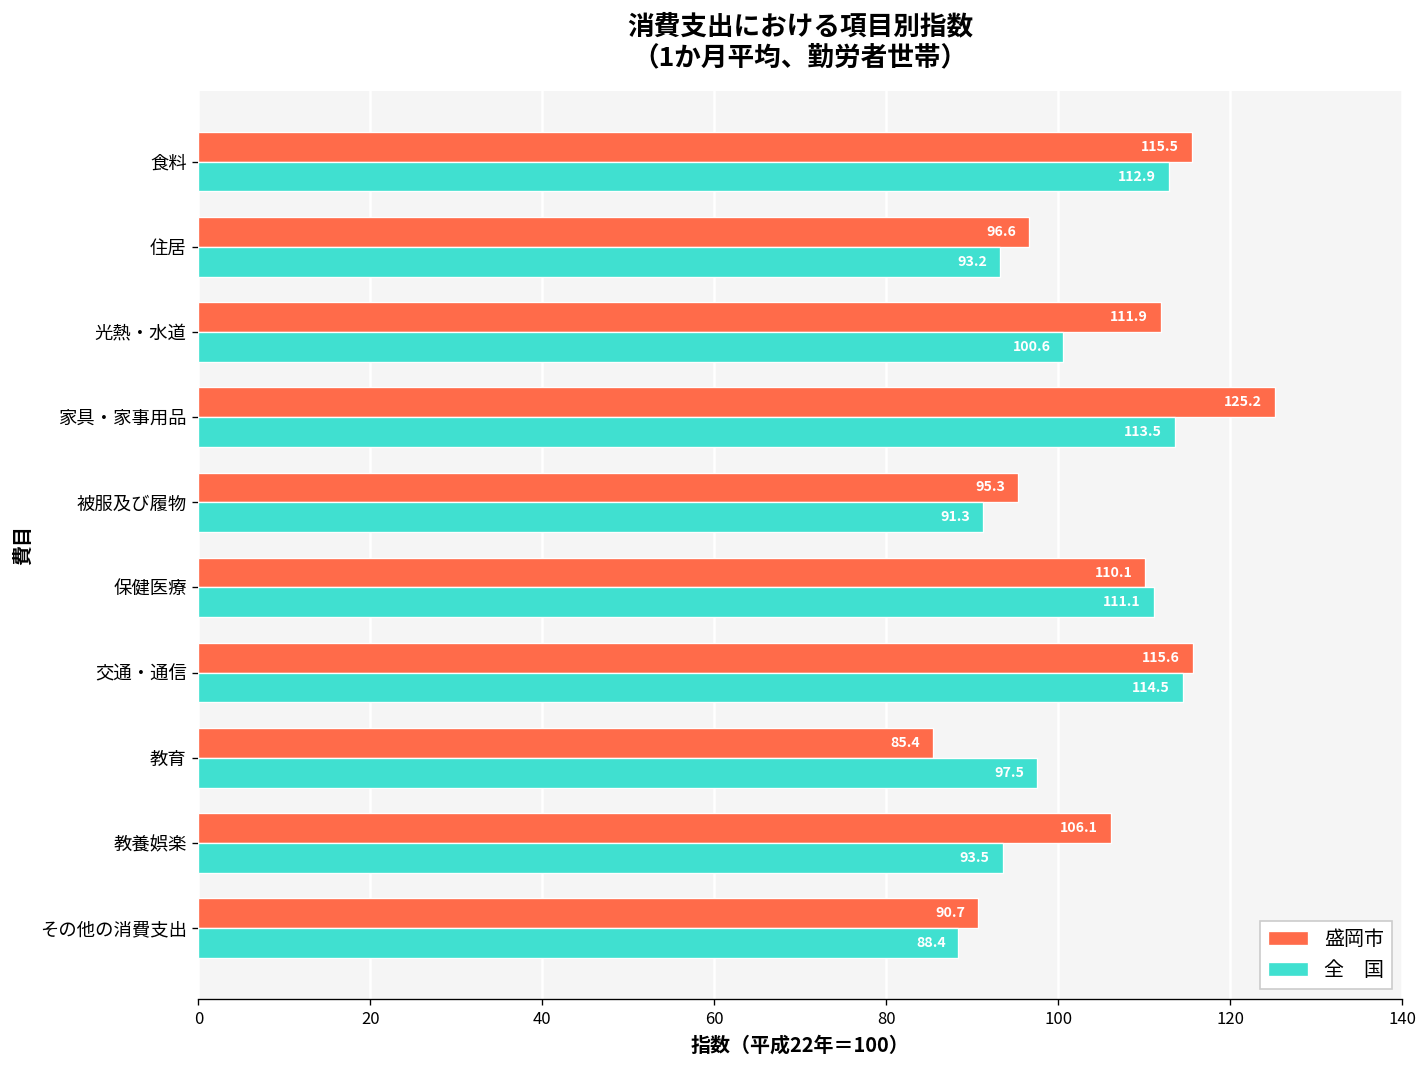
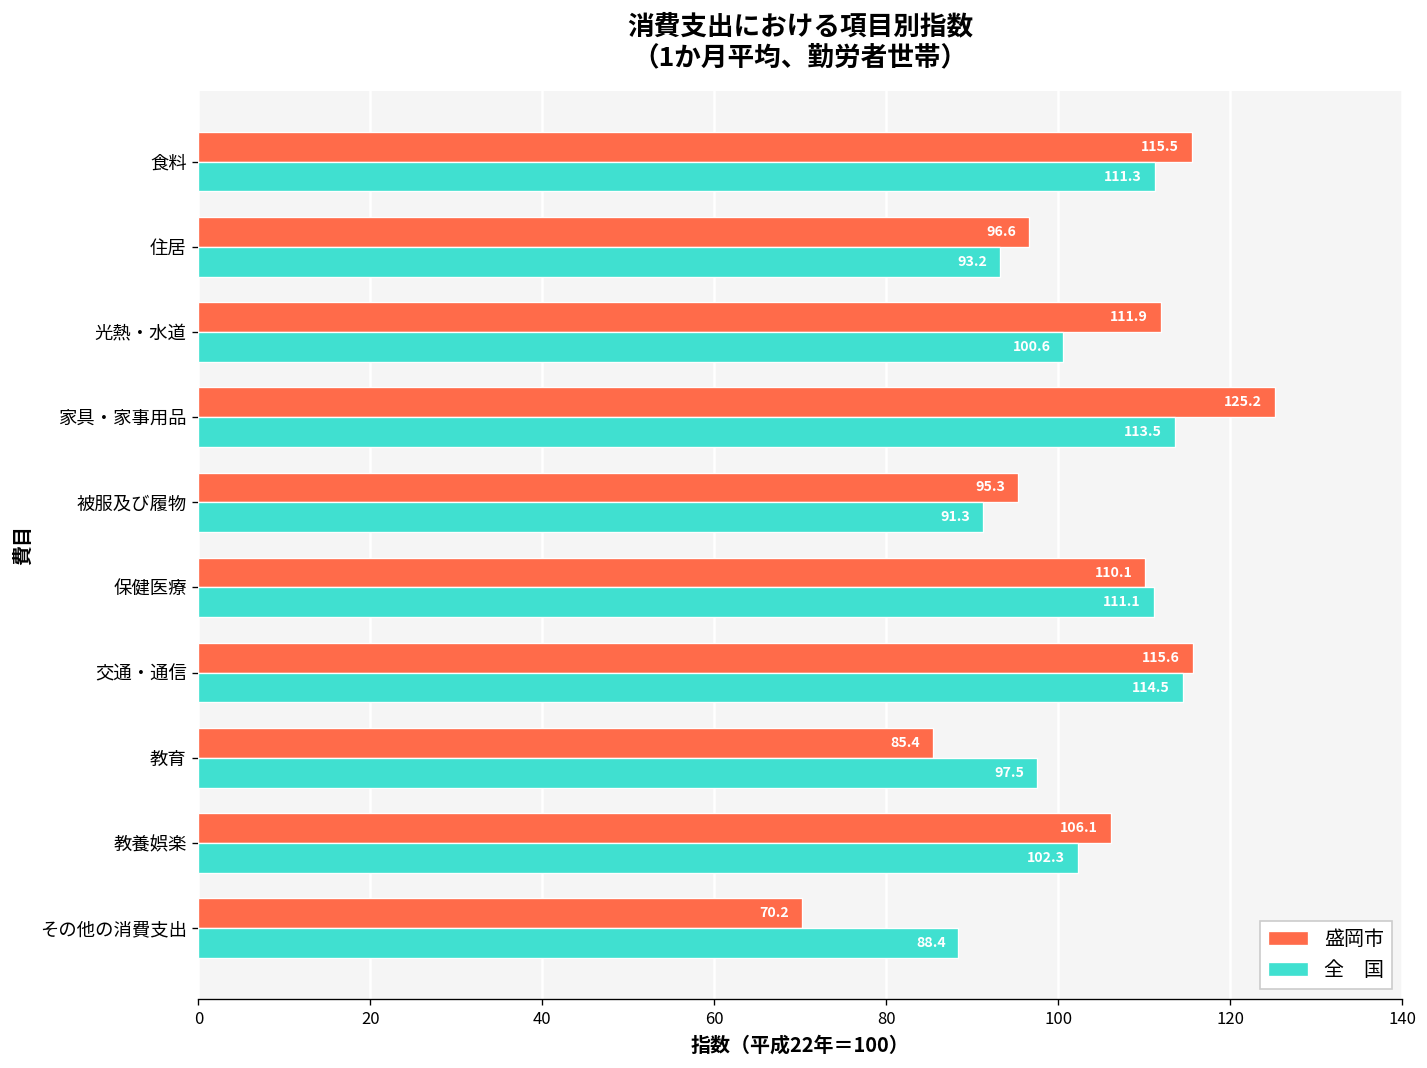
全 国, 食料: 112.9 -> 111.3
全 国, 教養娯楽: 93.5 -> 102.3
盛岡市, その他の消費支出: 90.7 -> 70.2
